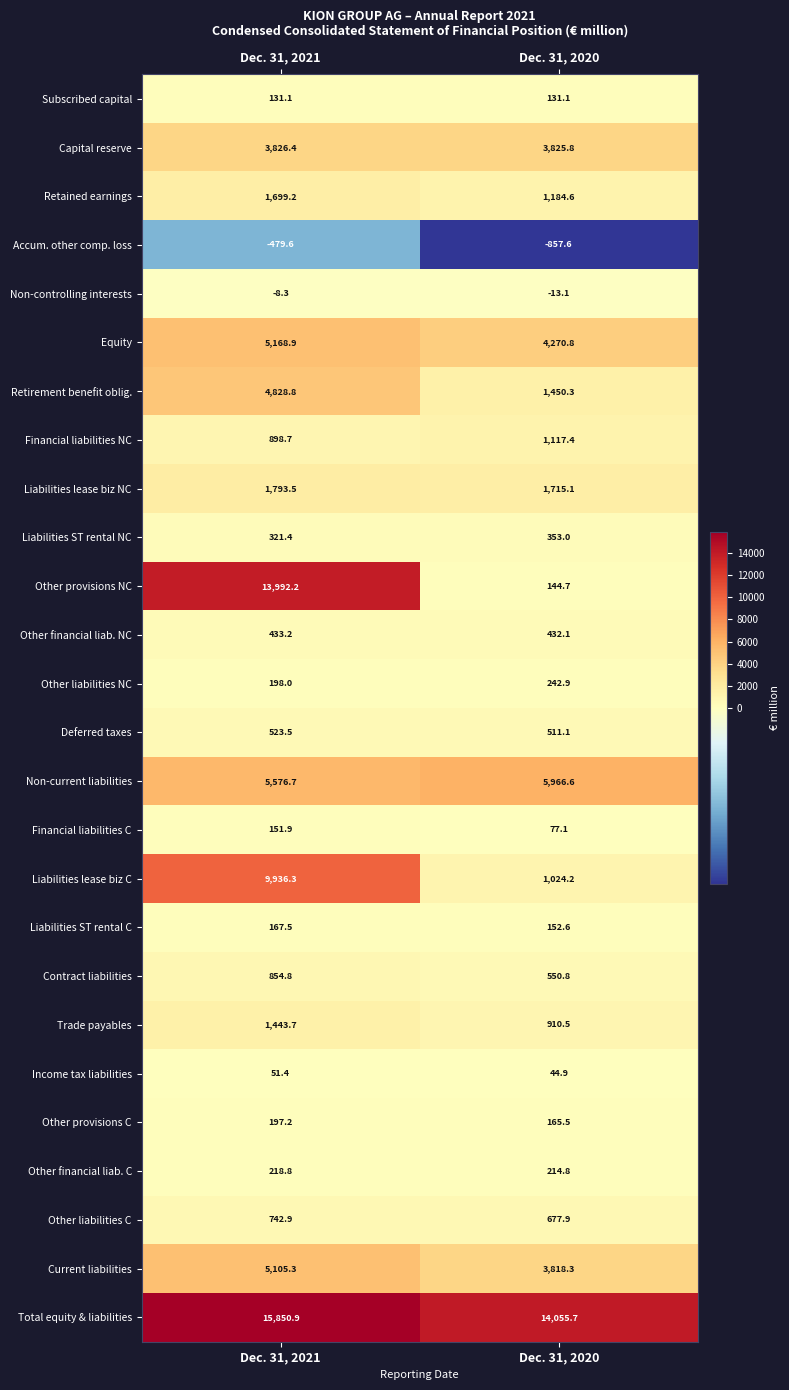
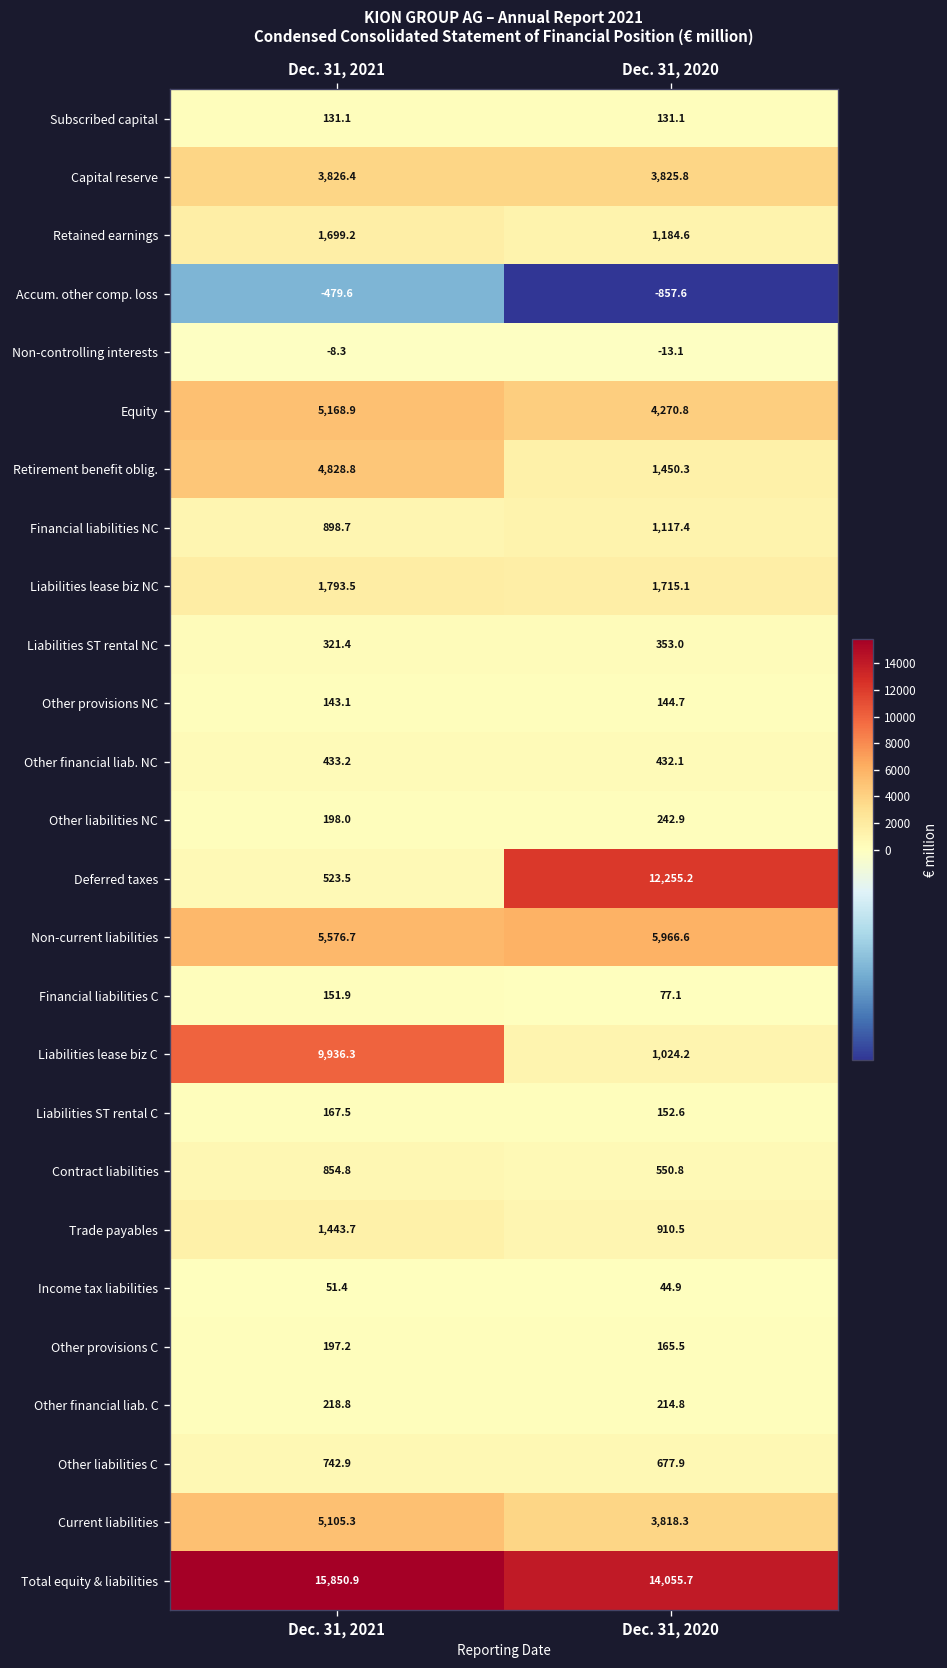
Other provisions NC, Dec. 31, 2021: 13,992.2 -> 143.1
Deferred taxes, Dec. 31, 2020: 511.1 -> 12,255.2
